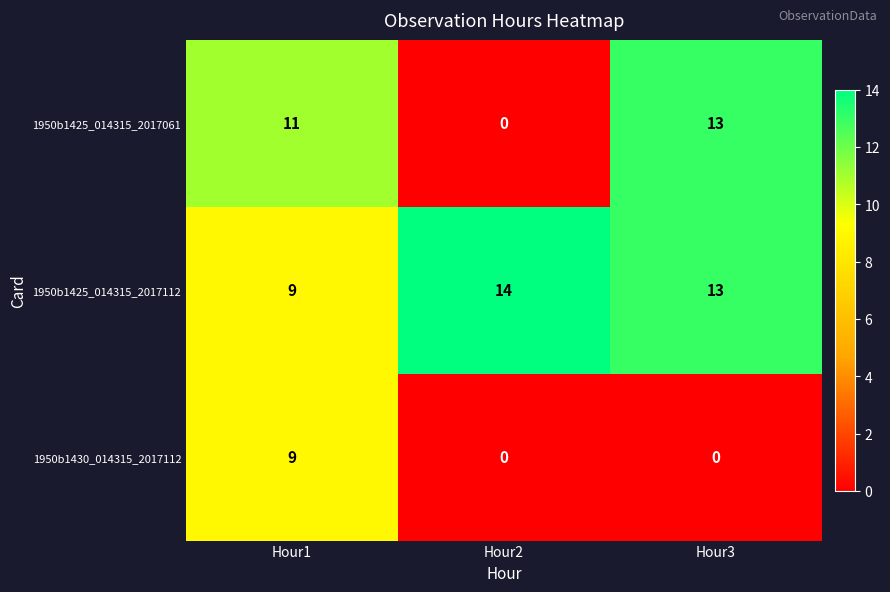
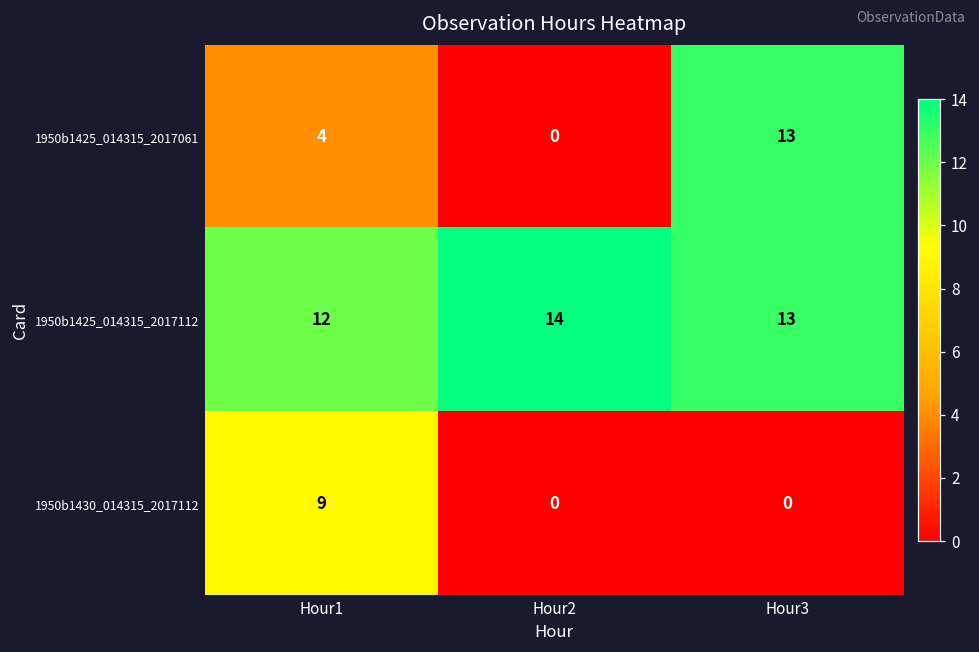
1950b1425_014315_2017061, Hour1: 11 -> 4
1950b1425_014315_2017112, Hour1: 9 -> 12
